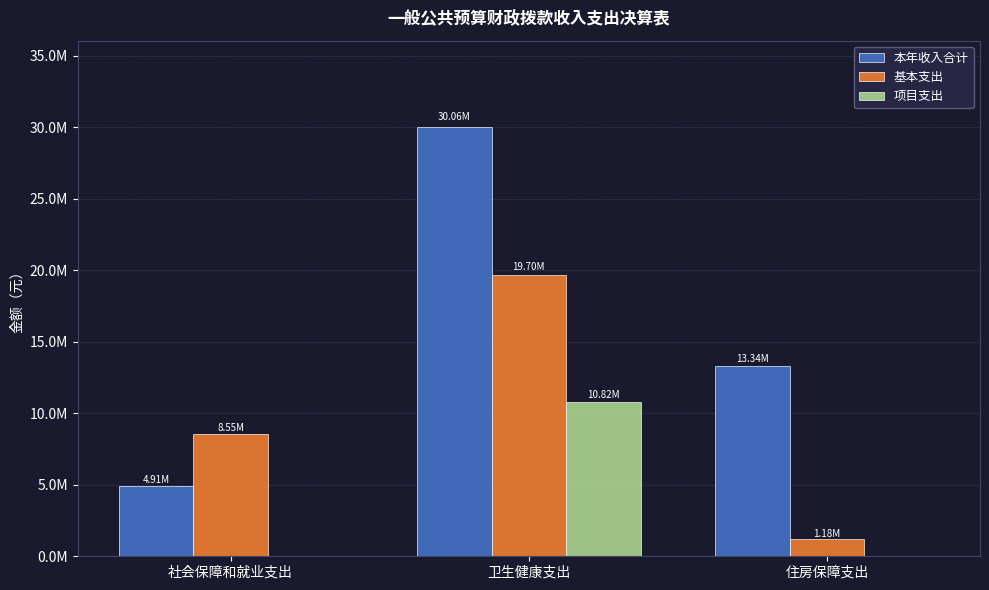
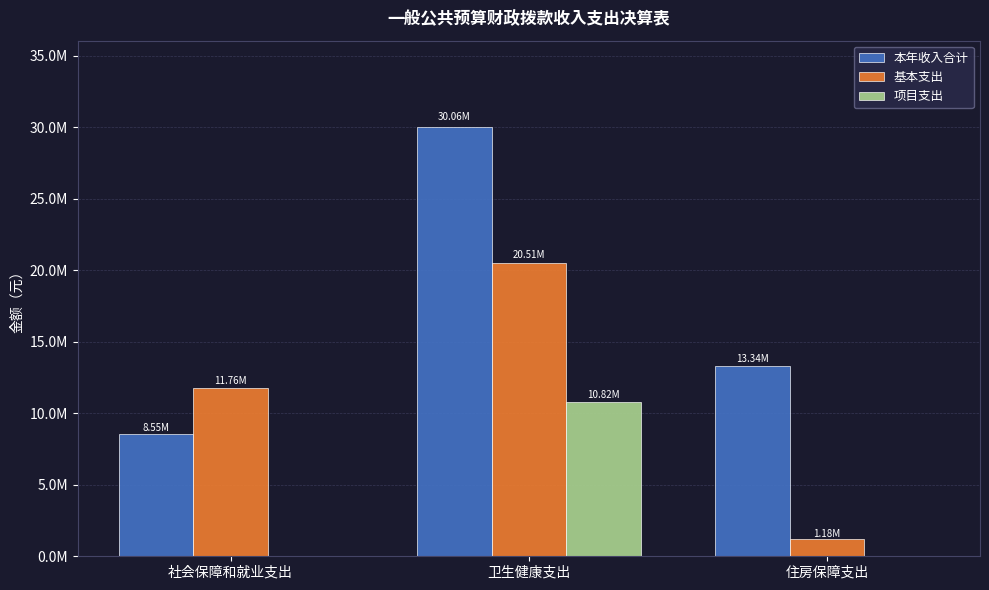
本年收入合计, 社会保障和就业支出: 4.91M -> 8.55M
基本支出, 社会保障和就业支出: 8.55M -> 11.76M
基本支出, 卫生健康支出: 19.70M -> 20.51M
